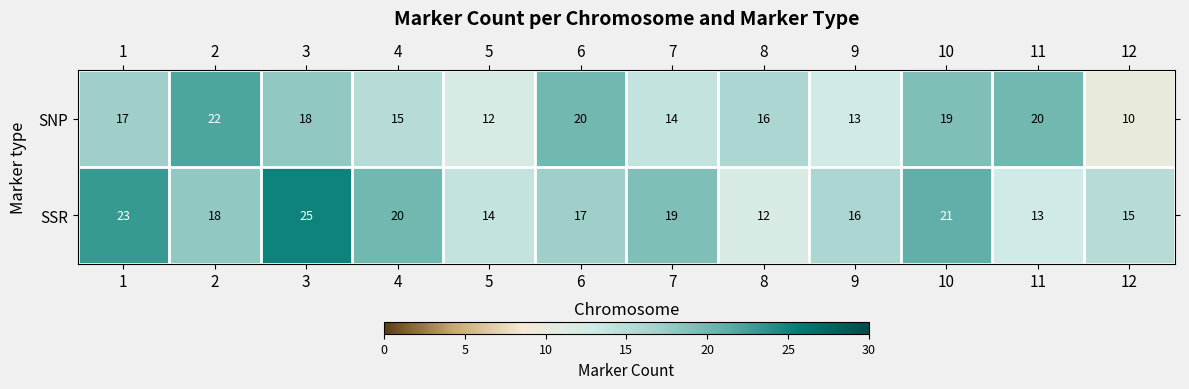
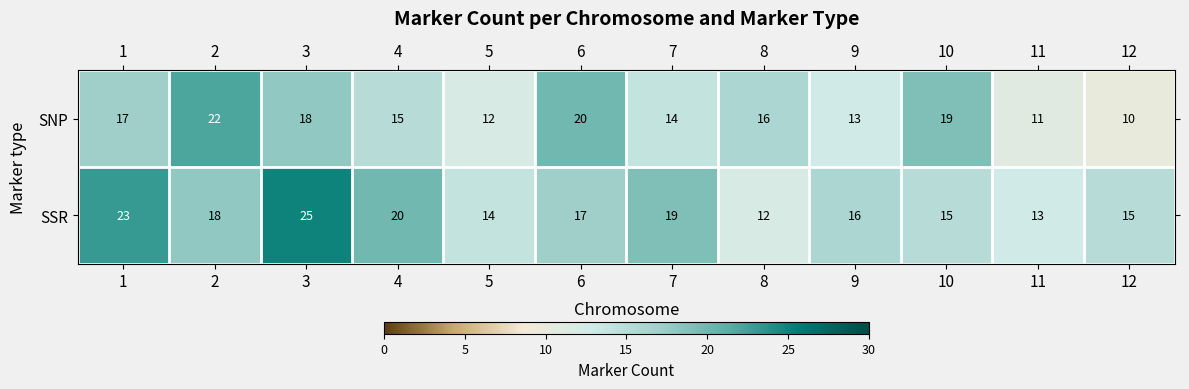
SNP, 11: 20 -> 11
SSR, 10: 21 -> 15
